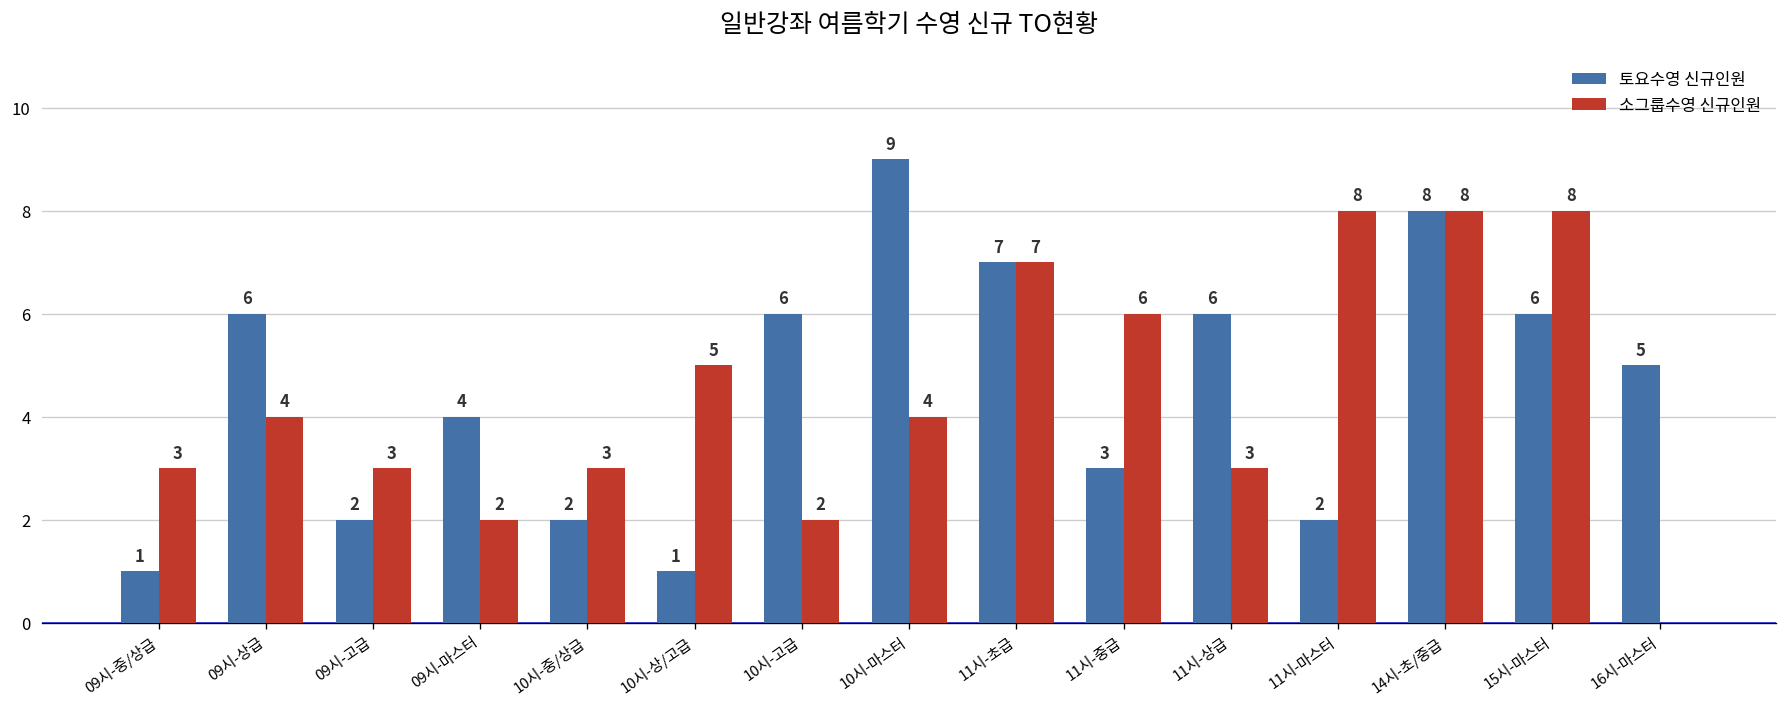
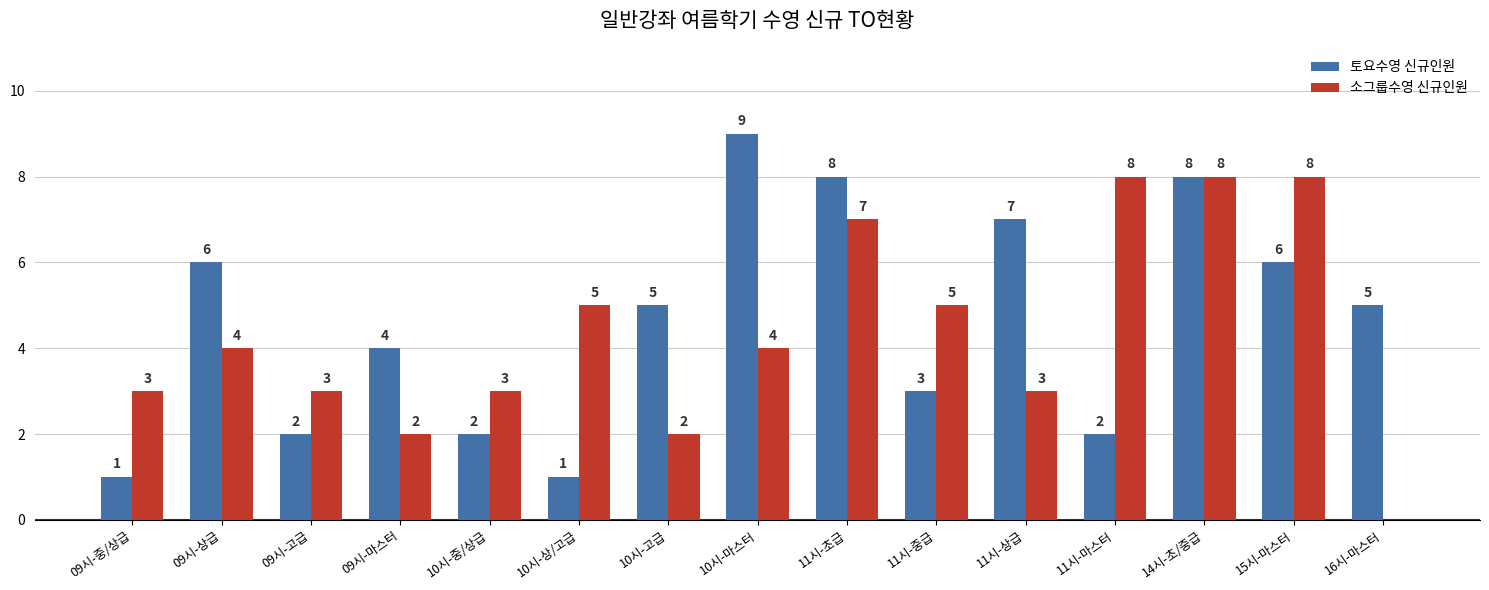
토요수영 신규인원, 10시-고급: 6 -> 5
토요수영 신규인원, 11시-초급: 7 -> 8
소그룹수영 신규인원, 11시-중급: 6 -> 5
토요수영 신규인원, 11시-상급: 6 -> 7
